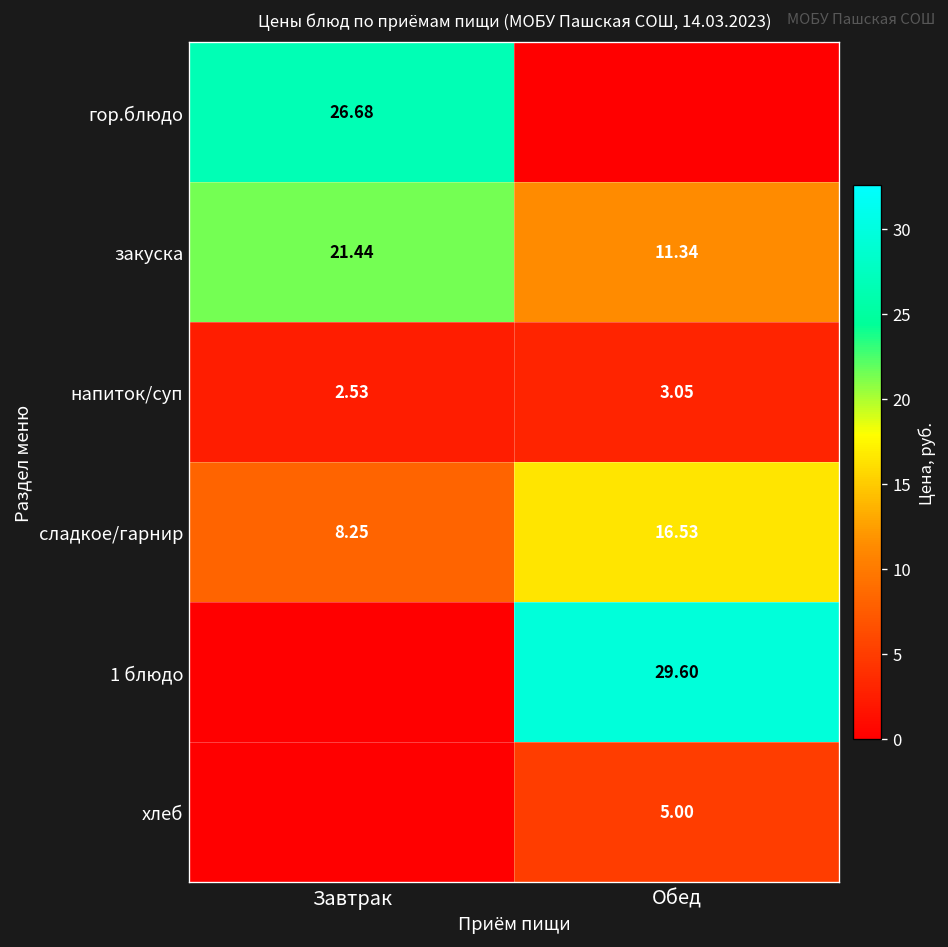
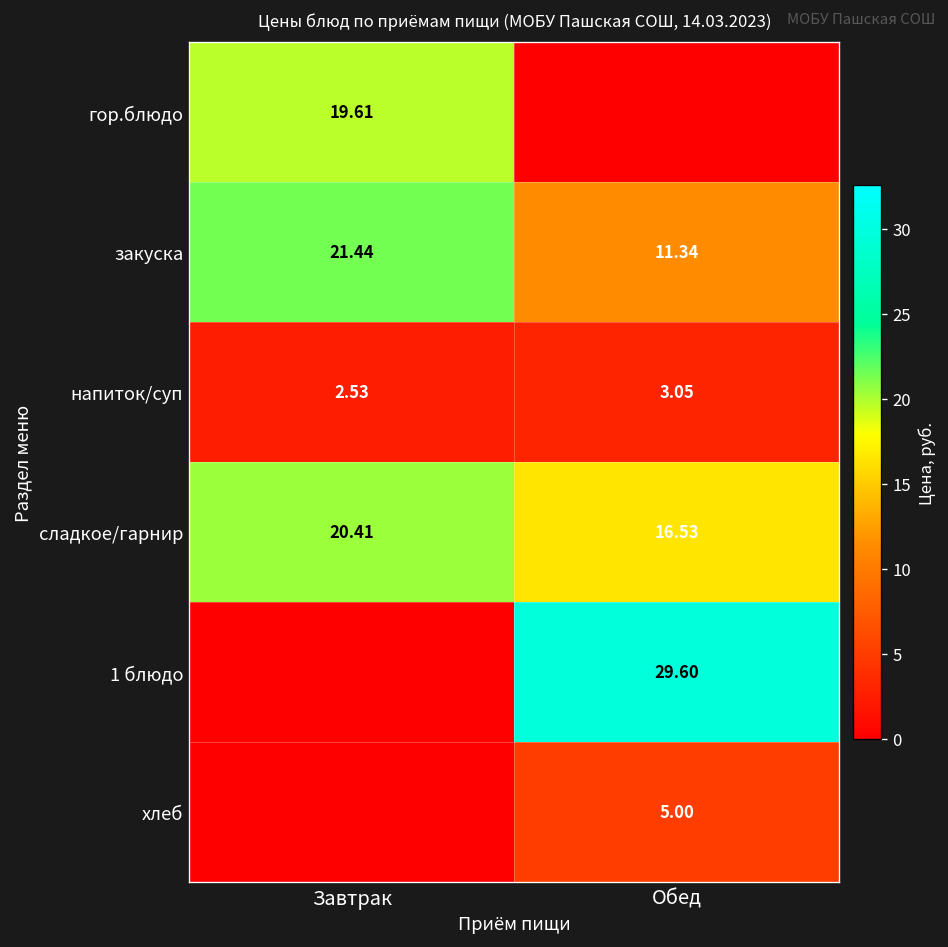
гор.блюдо, Завтрак: 26.68 -> 19.61
сладкое/гарнир, Завтрак: 8.25 -> 20.41
